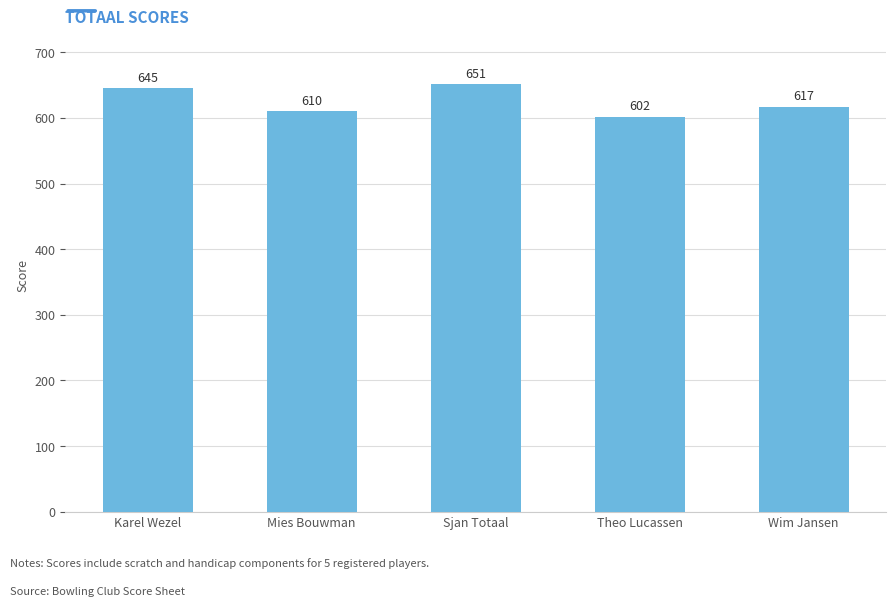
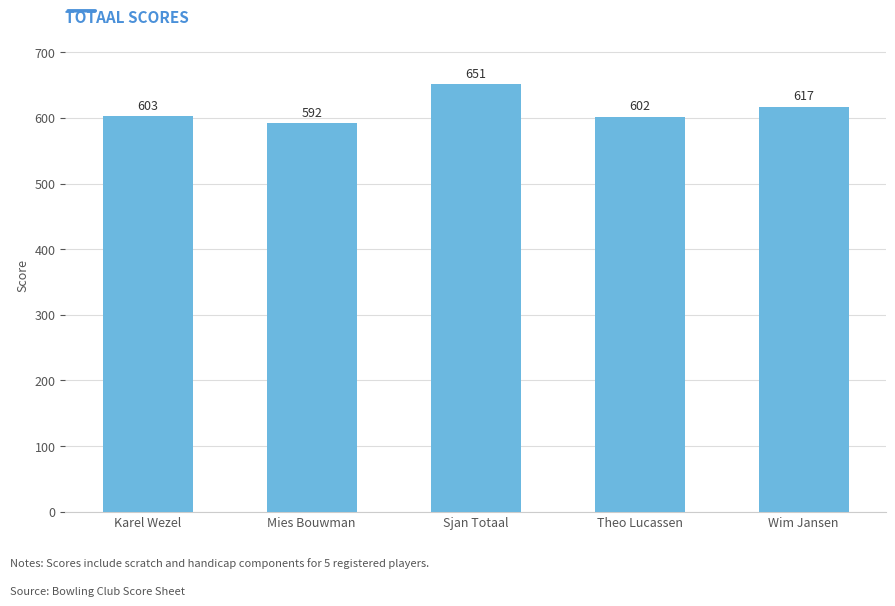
Karel Wezel: 645 -> 603
Mies Bouwman: 610 -> 592
